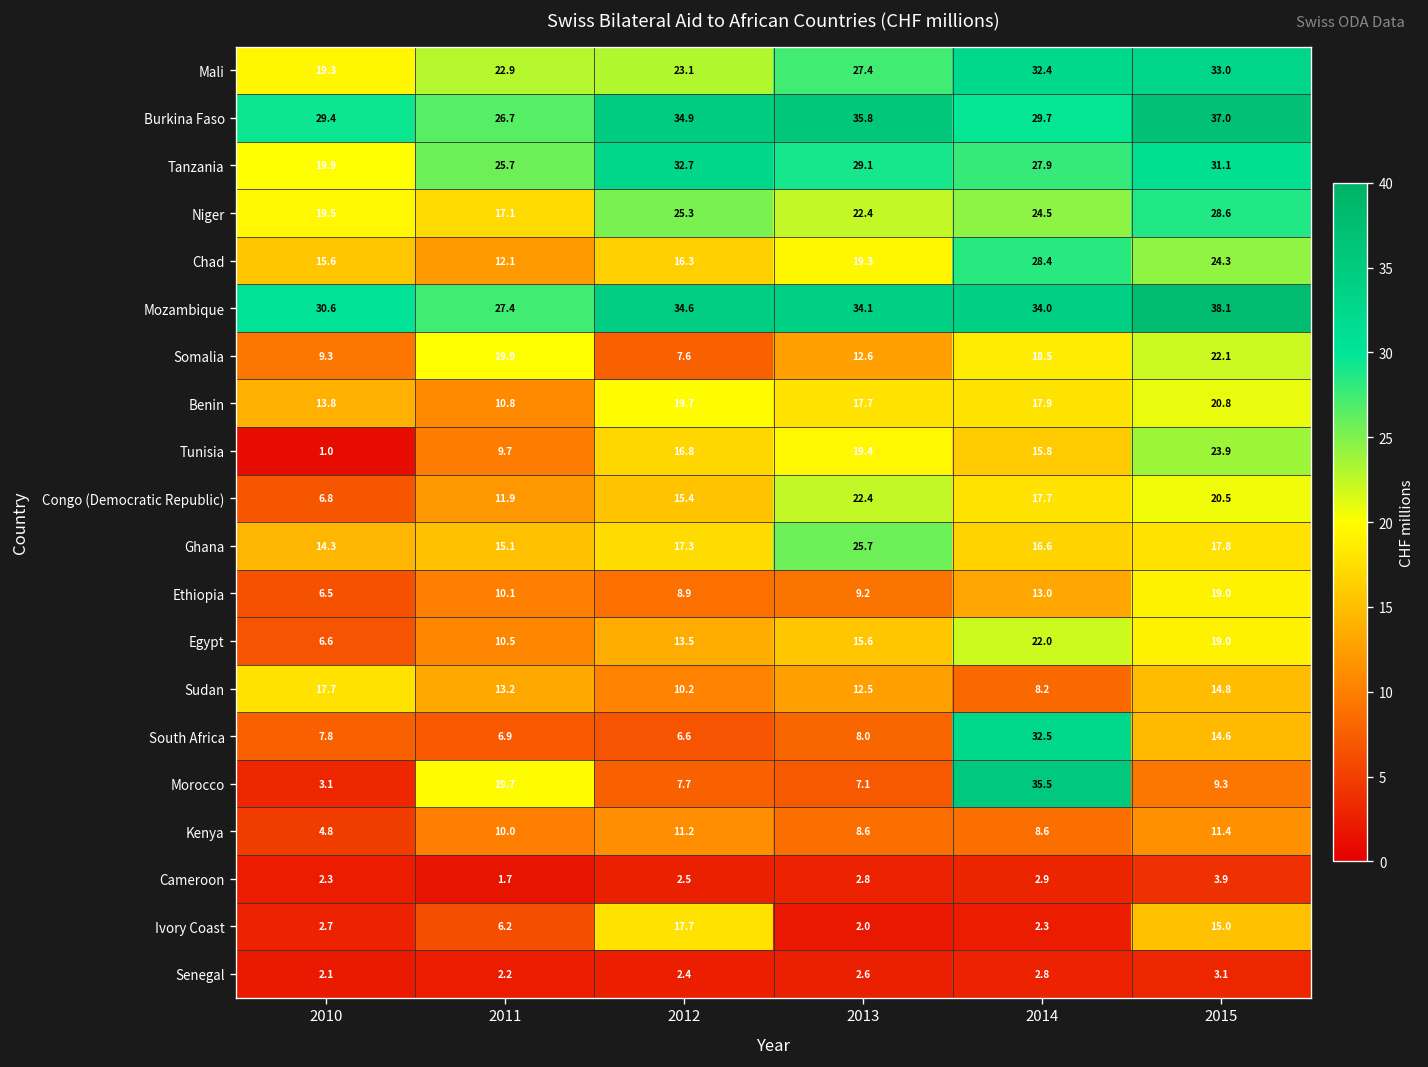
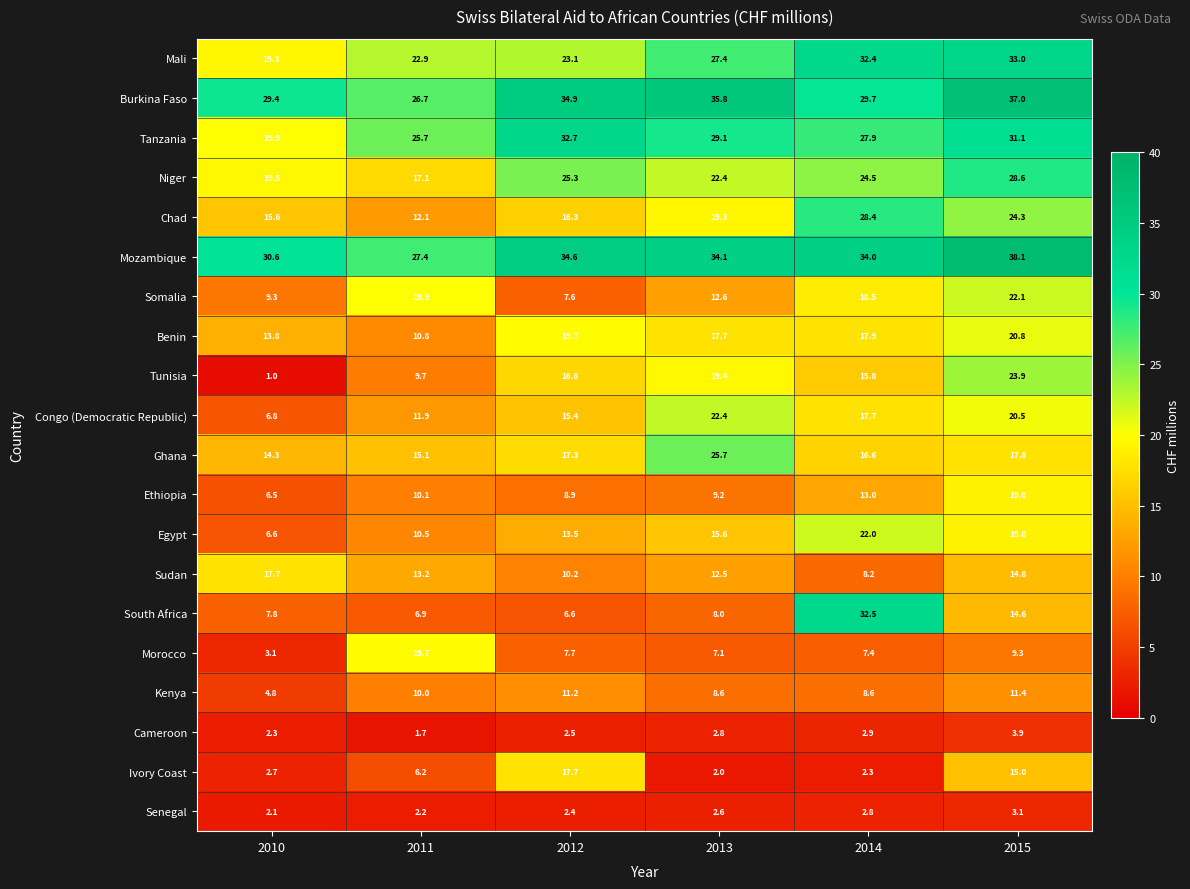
Morocco, 2014: 35.5 -> 7.4
